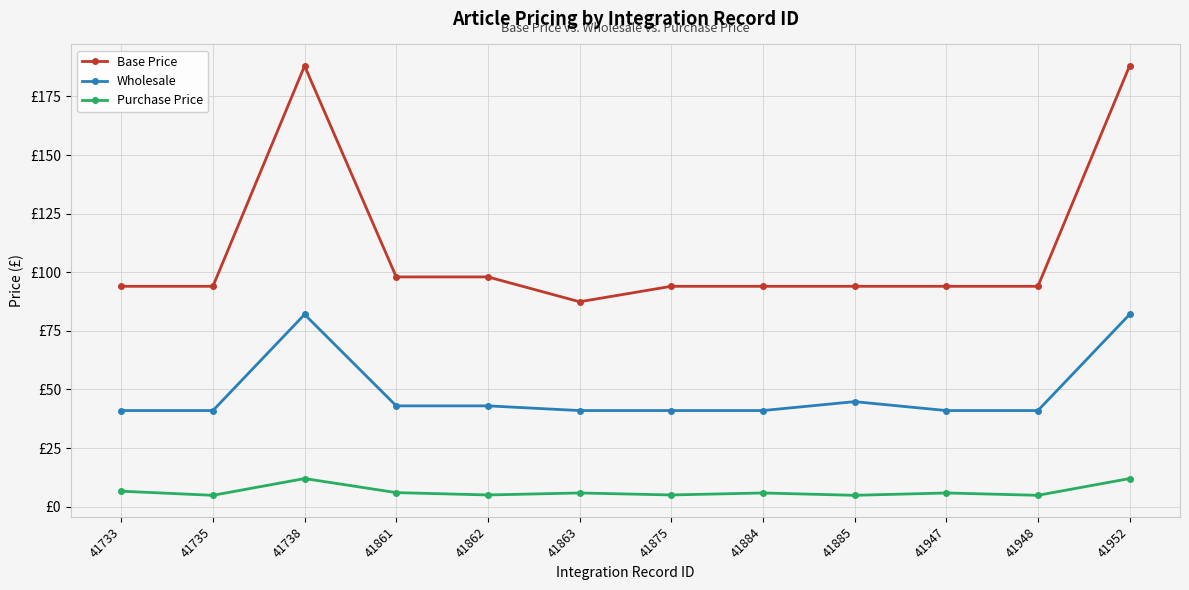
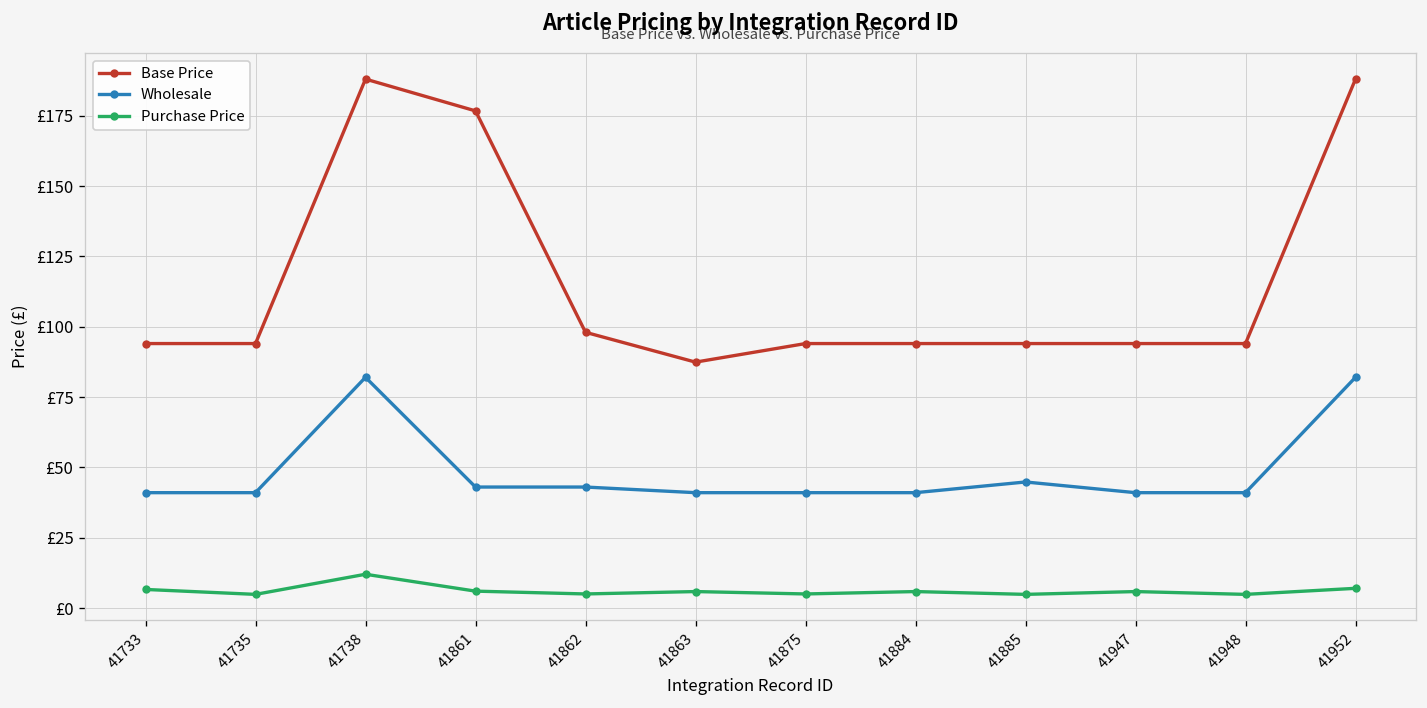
Base Price, 41861: £98 -> £177
Purchase Price, 41952: £12 -> £7
